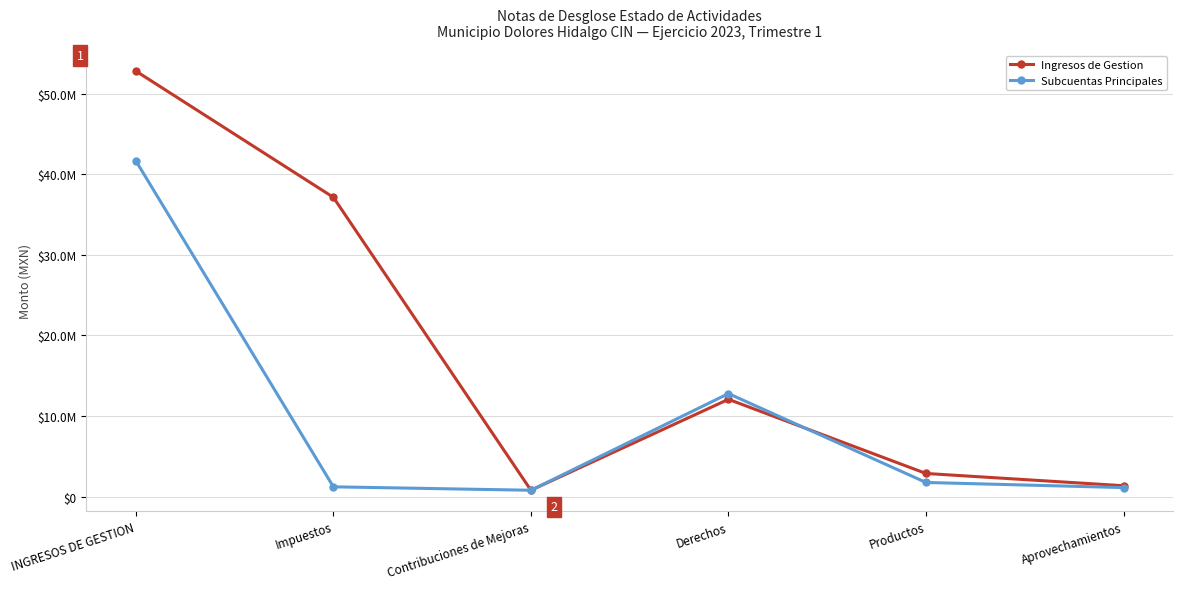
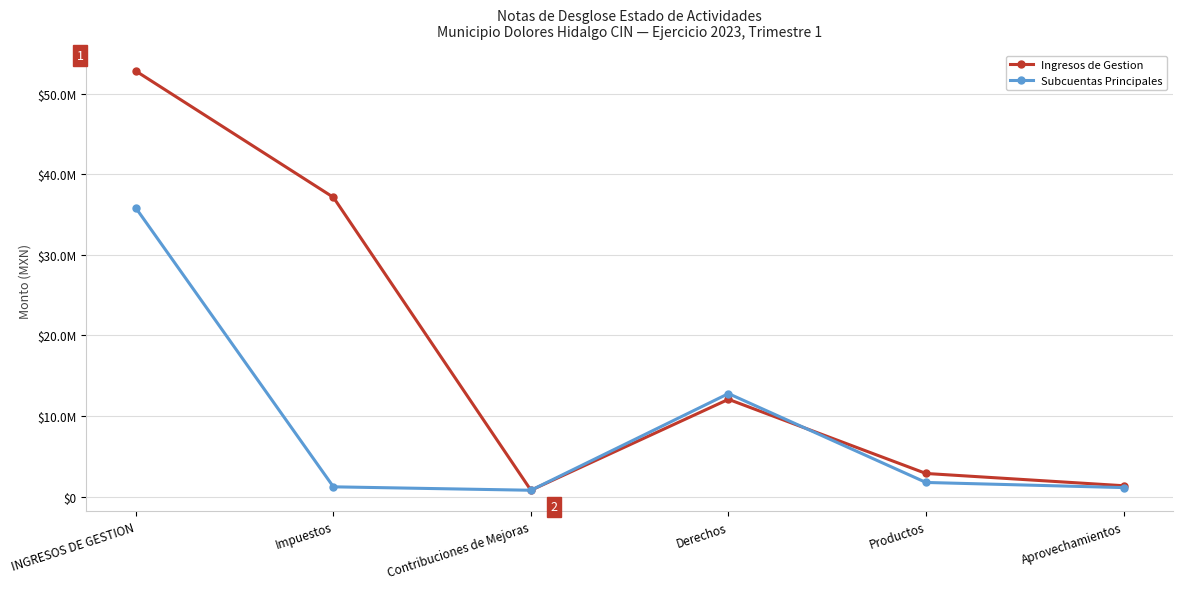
Subcuentas Principales, INGRESOS DE GESTION: $42000000 -> $36000000
